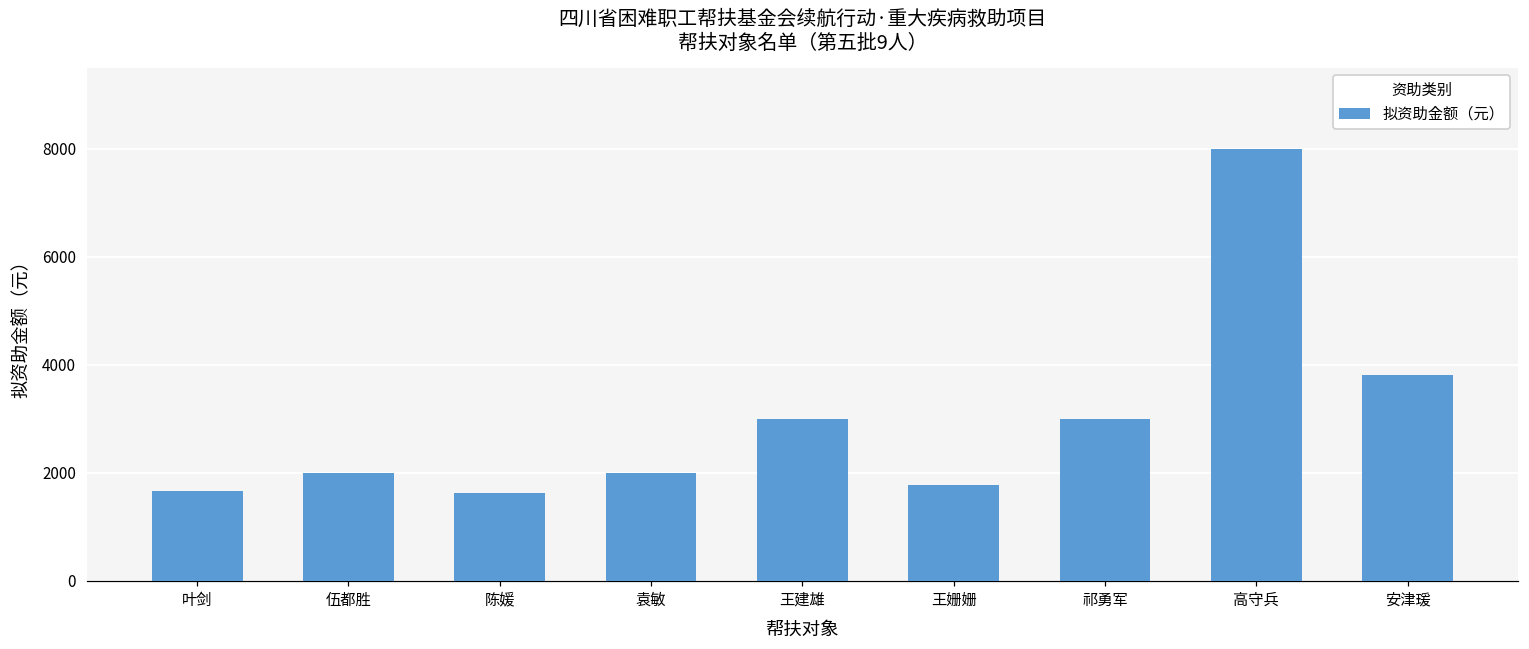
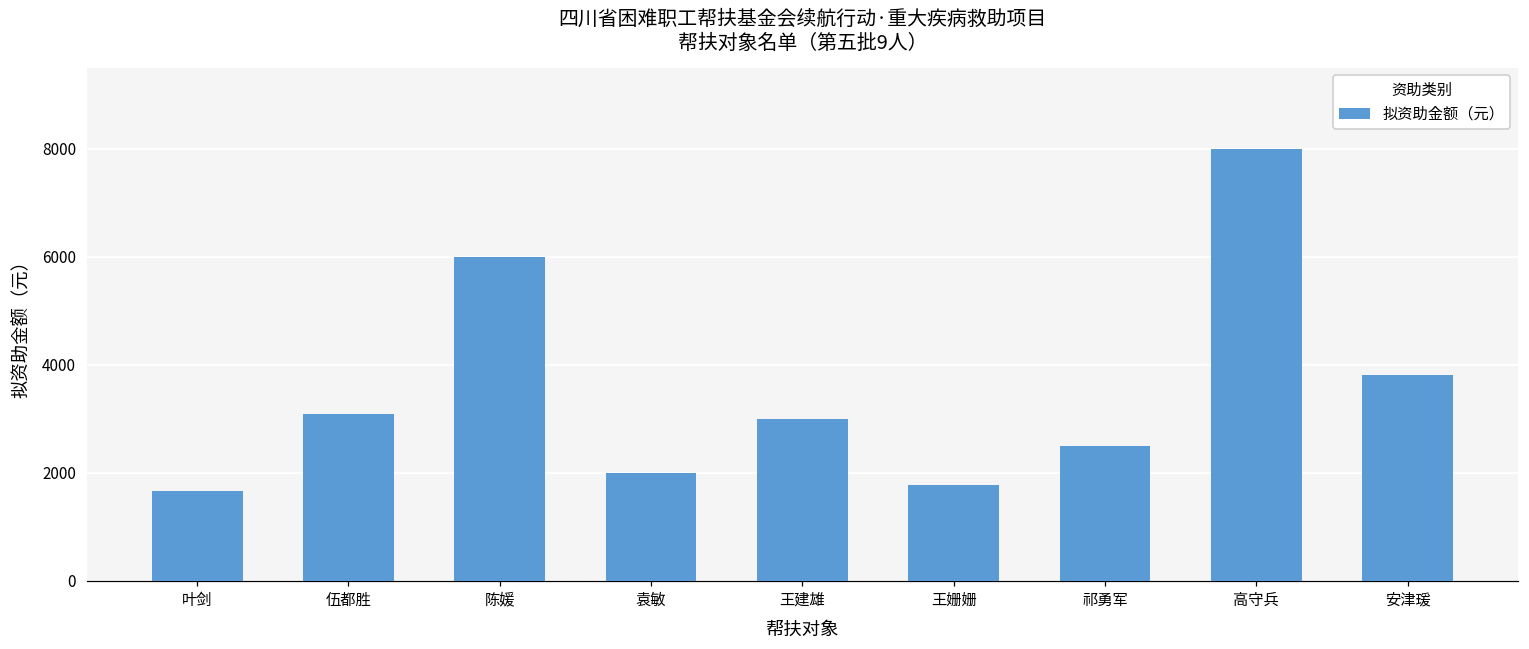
伍都胜: 2000 -> 3100
陈媛: 1600 -> 6000
祁勇军: 3000 -> 2500
